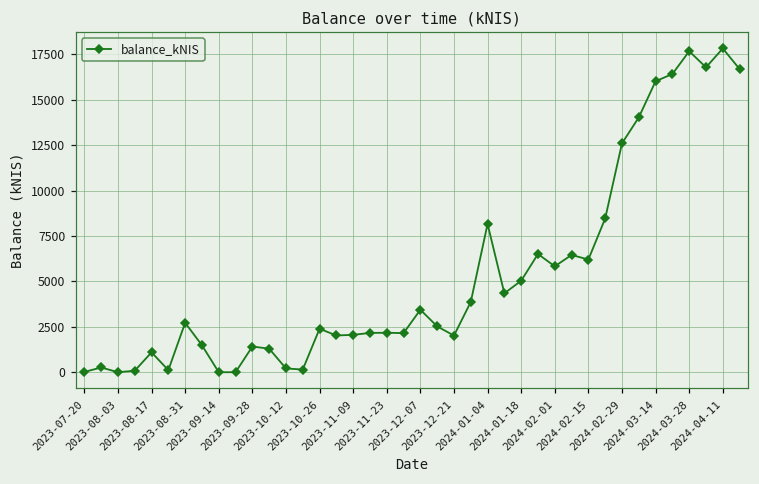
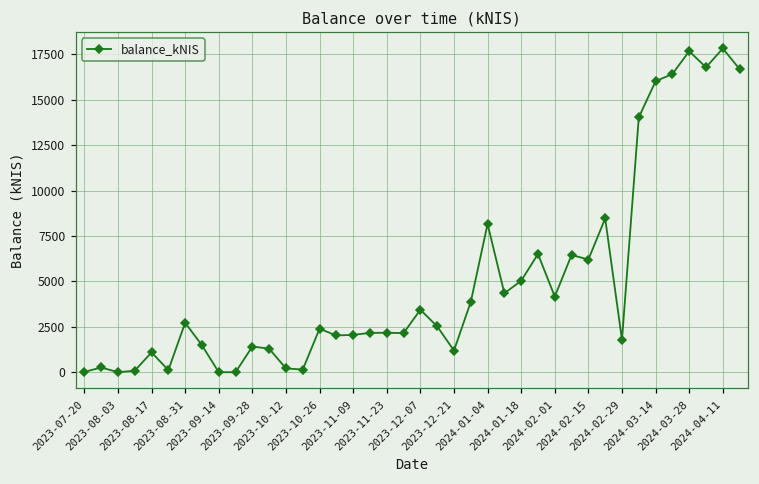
2023-12-21: 2000 -> 1200
2024-02-01: 5800 -> 4200
2024-02-29: 12600 -> 1800
